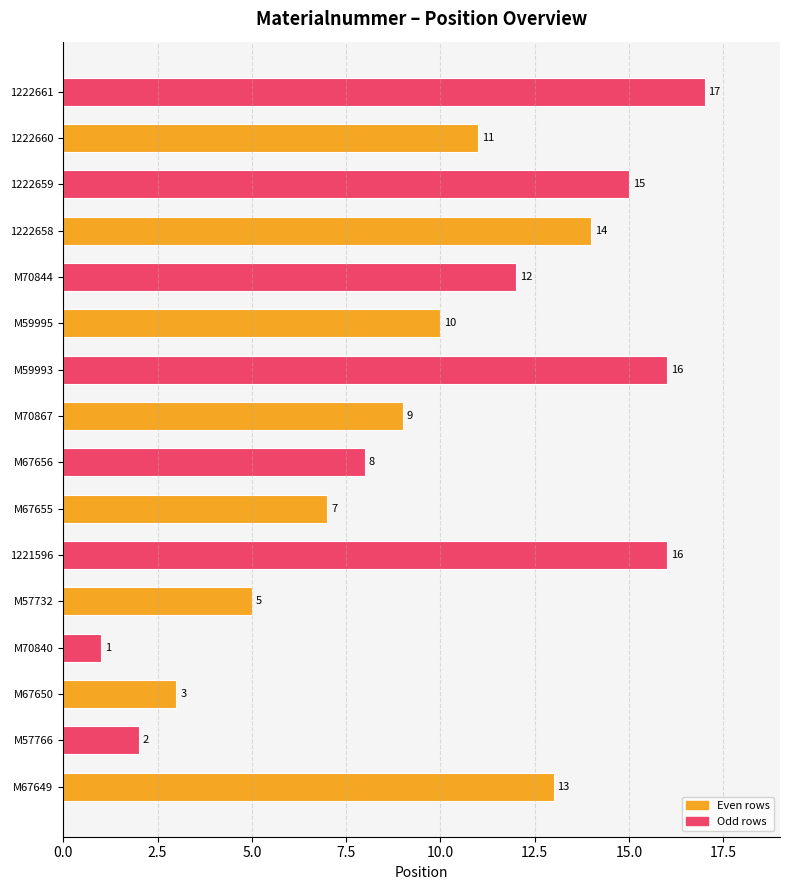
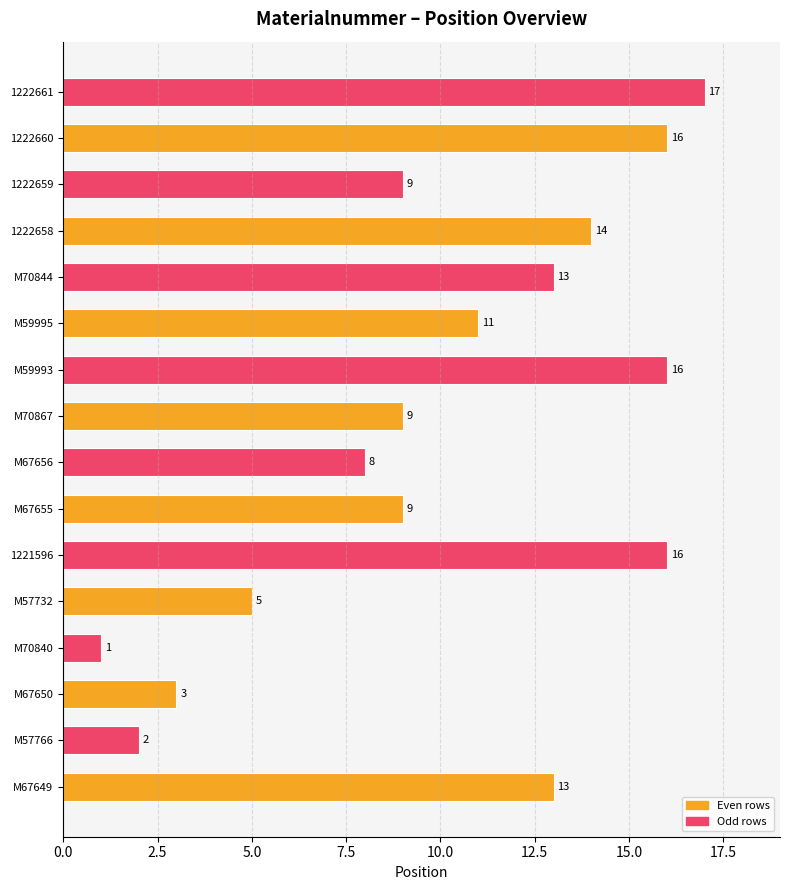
1222660: 11 -> 16
1222659: 15 -> 9
M70844: 12 -> 13
M59995: 10 -> 11
M67655: 7 -> 9
